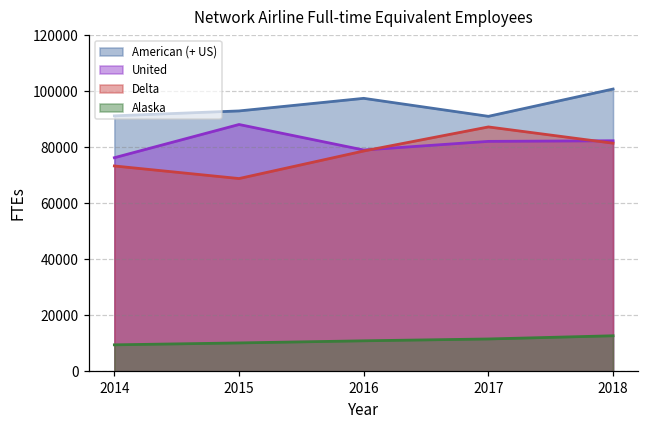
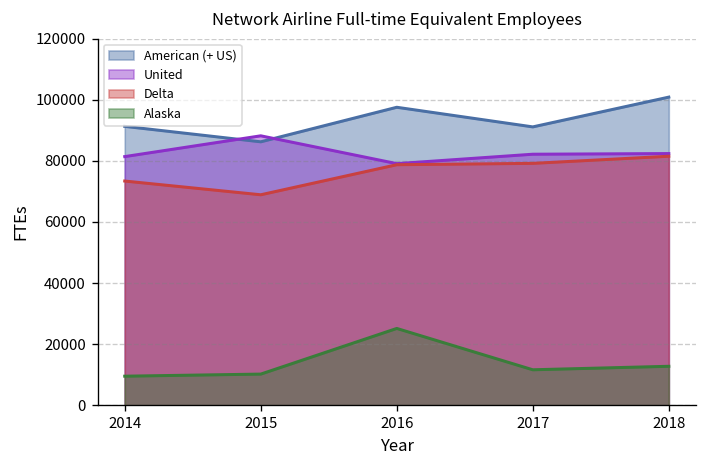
United, 2014: 76000 -> 81000
American (+ US), 2015: 93000 -> 86000
Alaska, 2016: 11000 -> 25000
Delta, 2017: 87000 -> 79000
